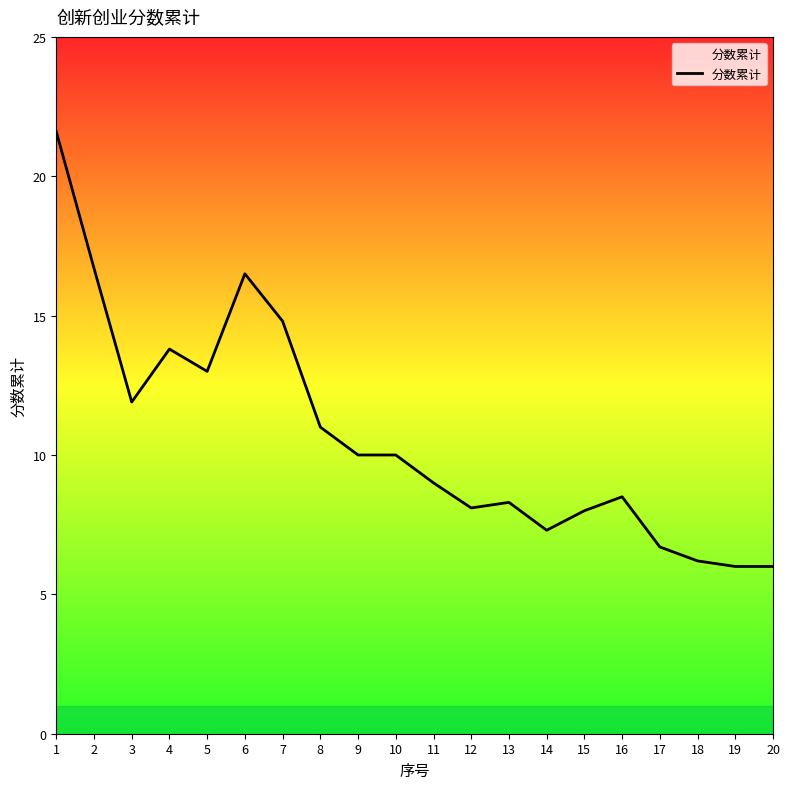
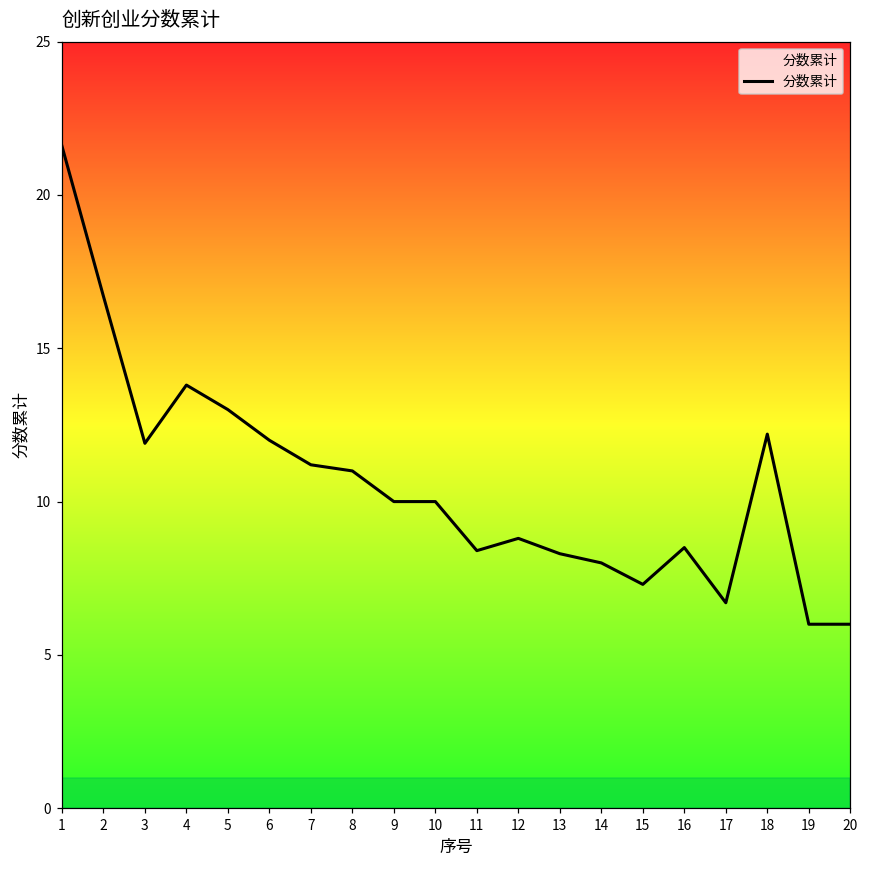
6: 16.5 -> 12.0
7: 14.8 -> 11.2
11: 9.0 -> 8.4
12: 8.1 -> 8.8
14: 7.3 -> 8.0
15: 8.0 -> 7.3
18: 6.2 -> 12.2
